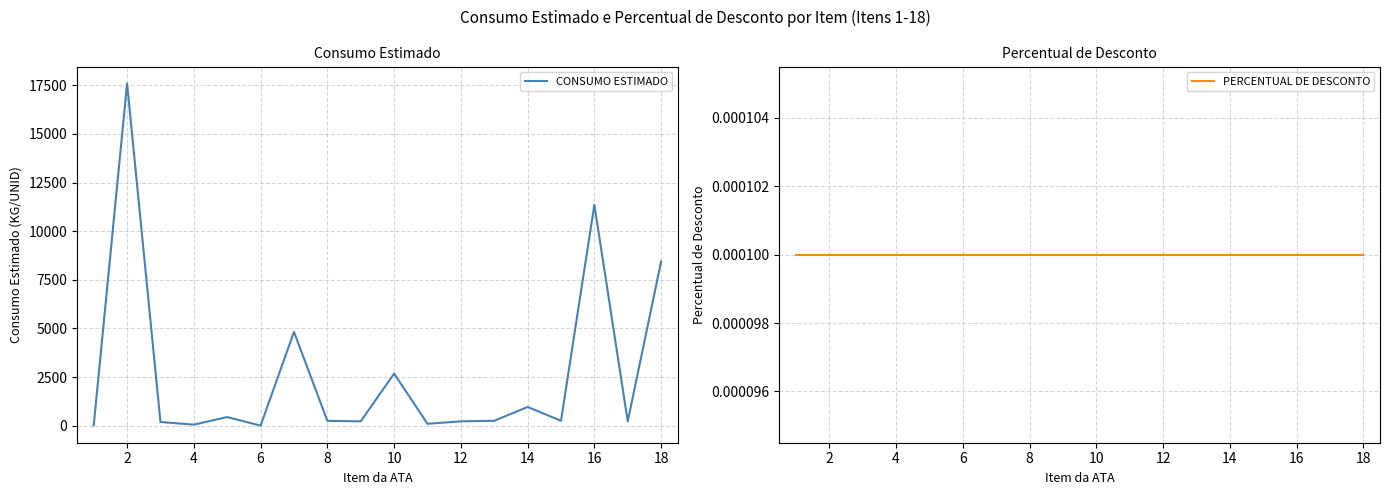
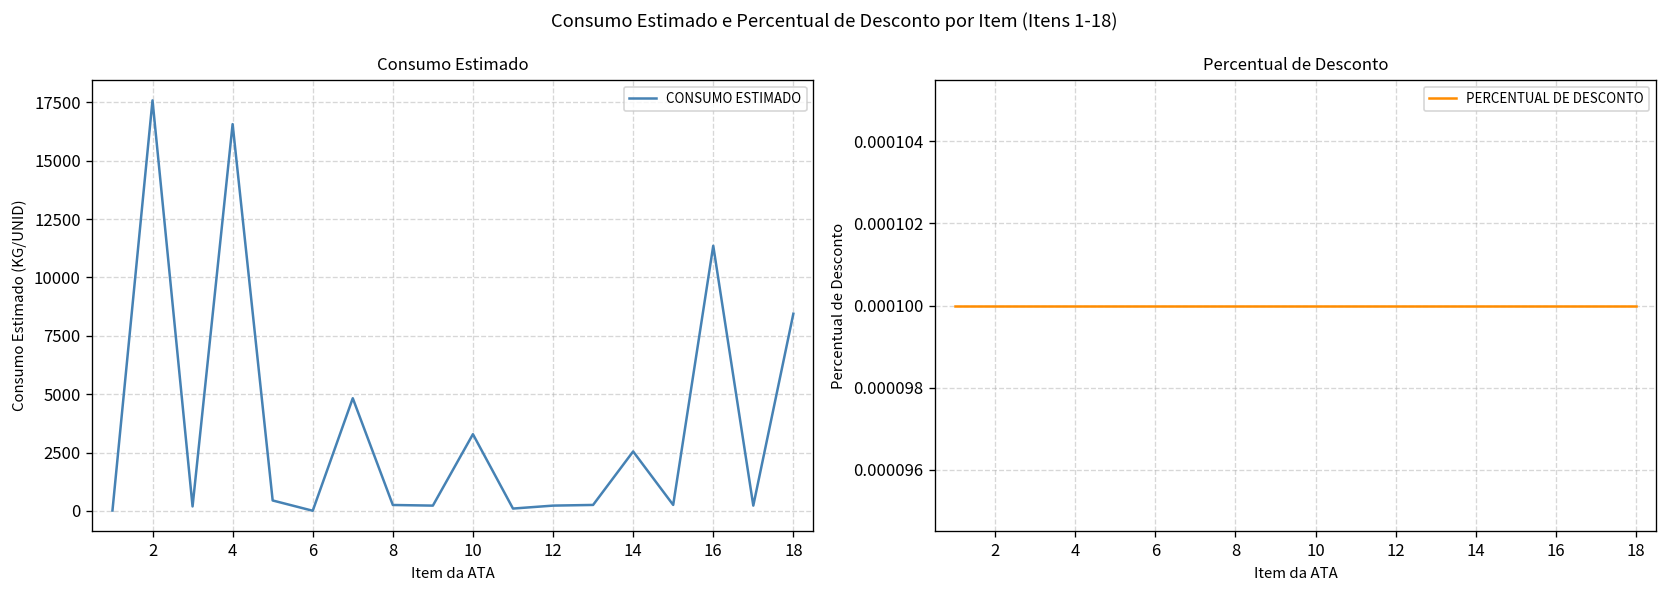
Consumo Estimado, 4: 100 -> 16600
Consumo Estimado, 10: 2700 -> 3300
Consumo Estimado, 14: 1000 -> 2500
